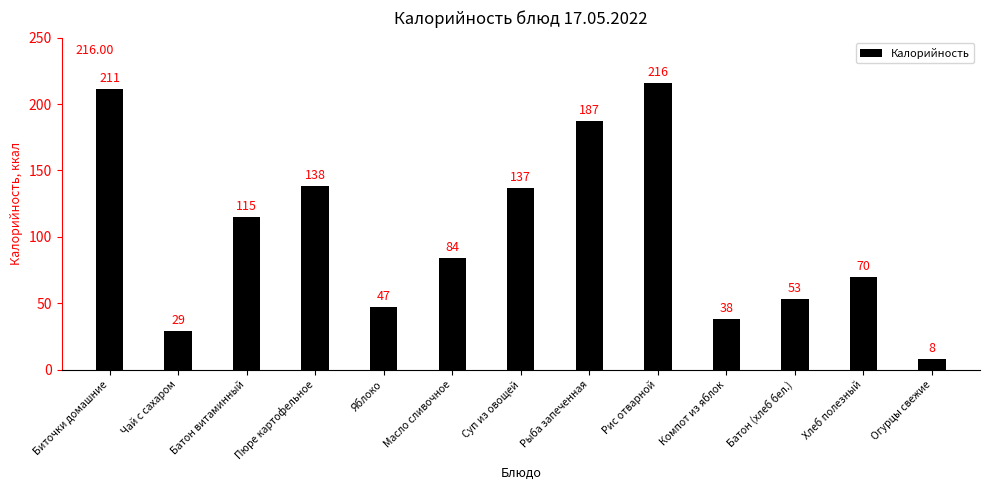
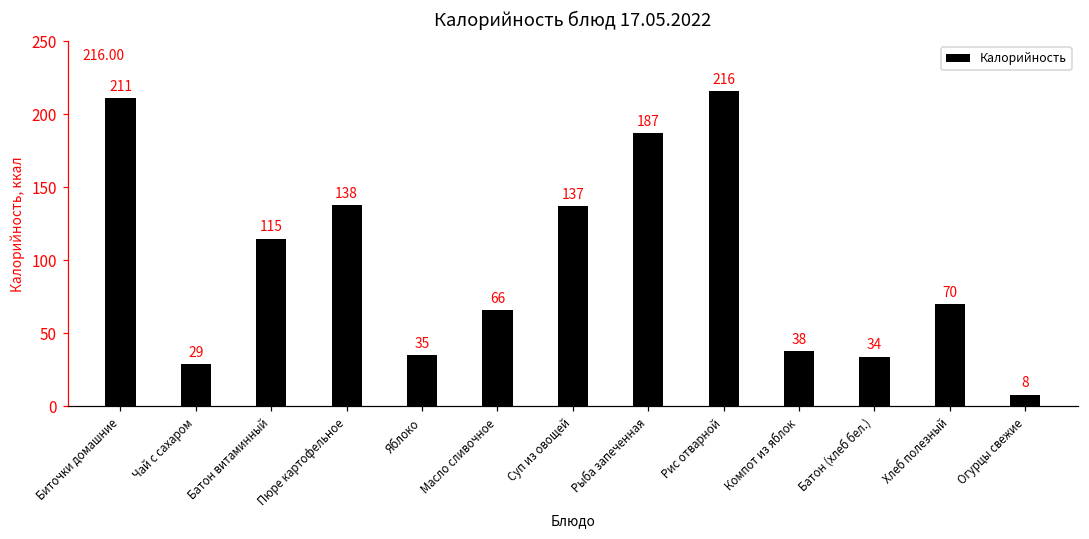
Яблоко: 47 -> 35
Масло сливочное: 84 -> 66
Батон (хлеб бел.): 53 -> 34
